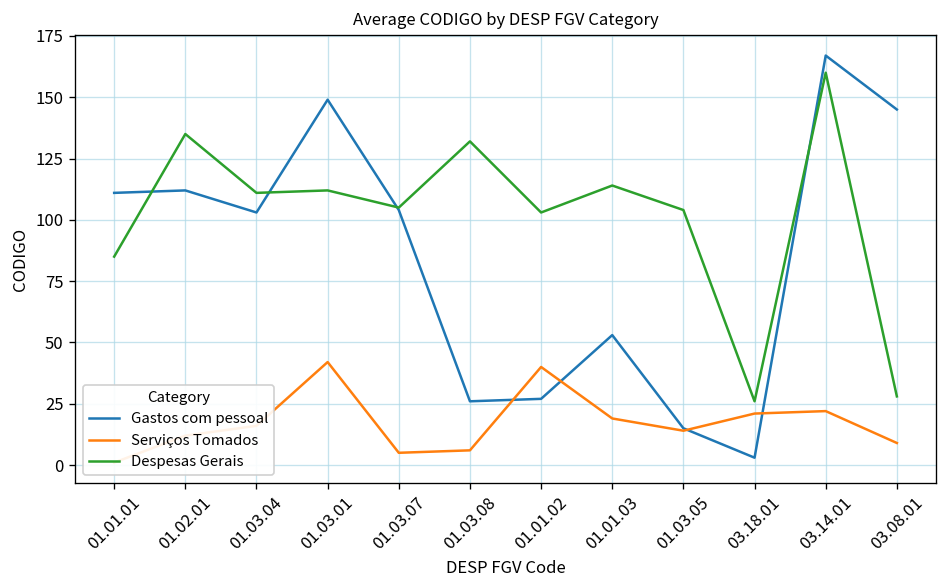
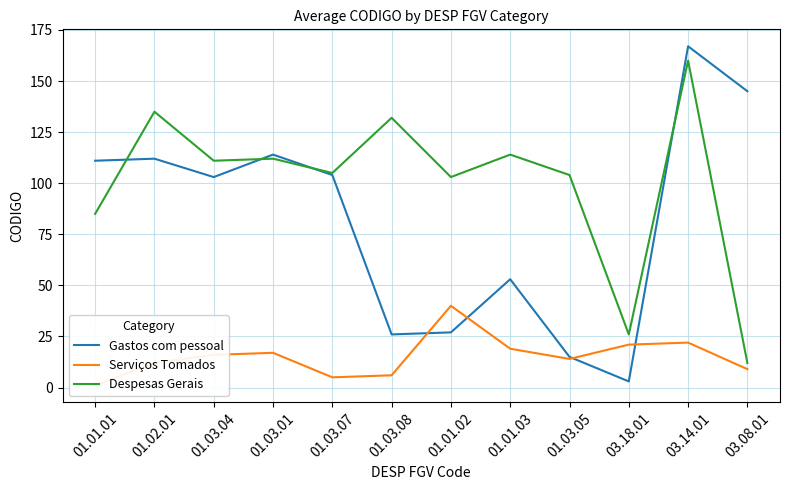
Gastos com pessoal, 01.03.01: 149 -> 114
Serviços Tomados, 01.03.01: 42 -> 17
Despesas Gerais, 03.08.01: 28 -> 12
